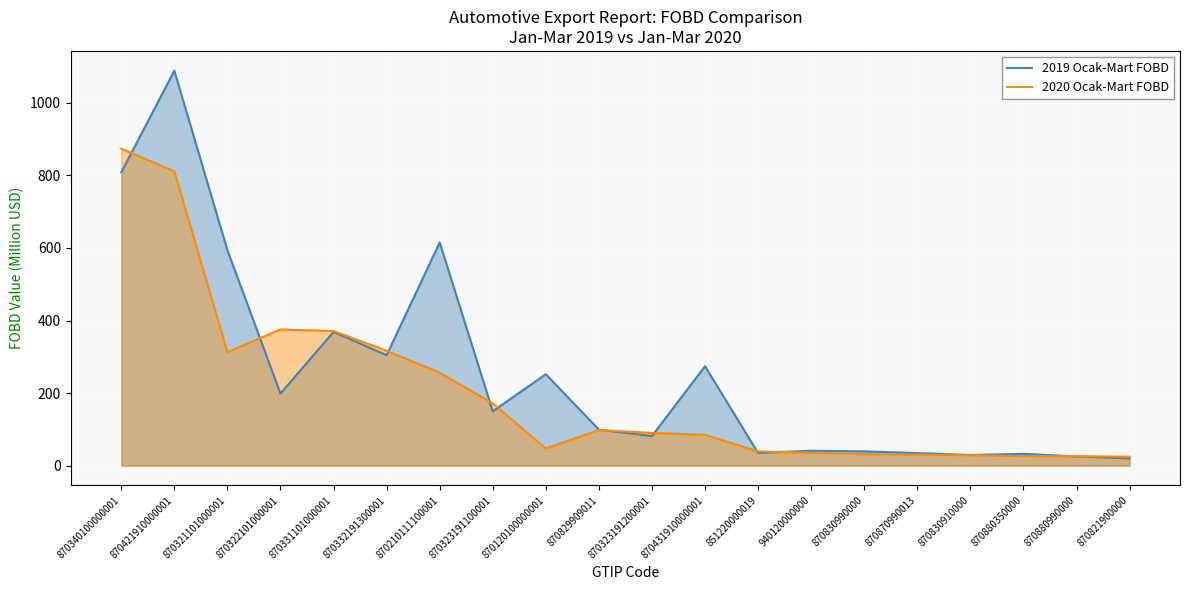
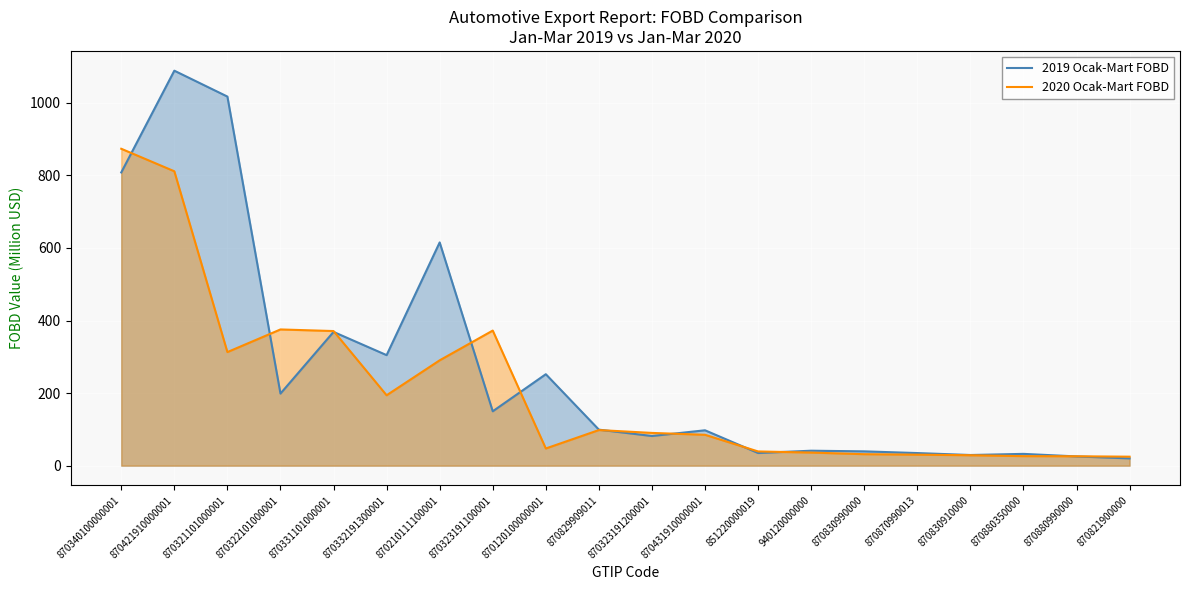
2019 Ocak-Mart FOBD, 870321101000001: 590 -> 1020
2020 Ocak-Mart FOBD, 870332191300001: 320 -> 190
2020 Ocak-Mart FOBD, 870210111100001: 260 -> 290
2020 Ocak-Mart FOBD, 870323191100001: 170 -> 370
2019 Ocak-Mart FOBD, 870431910000001: 270 -> 100
